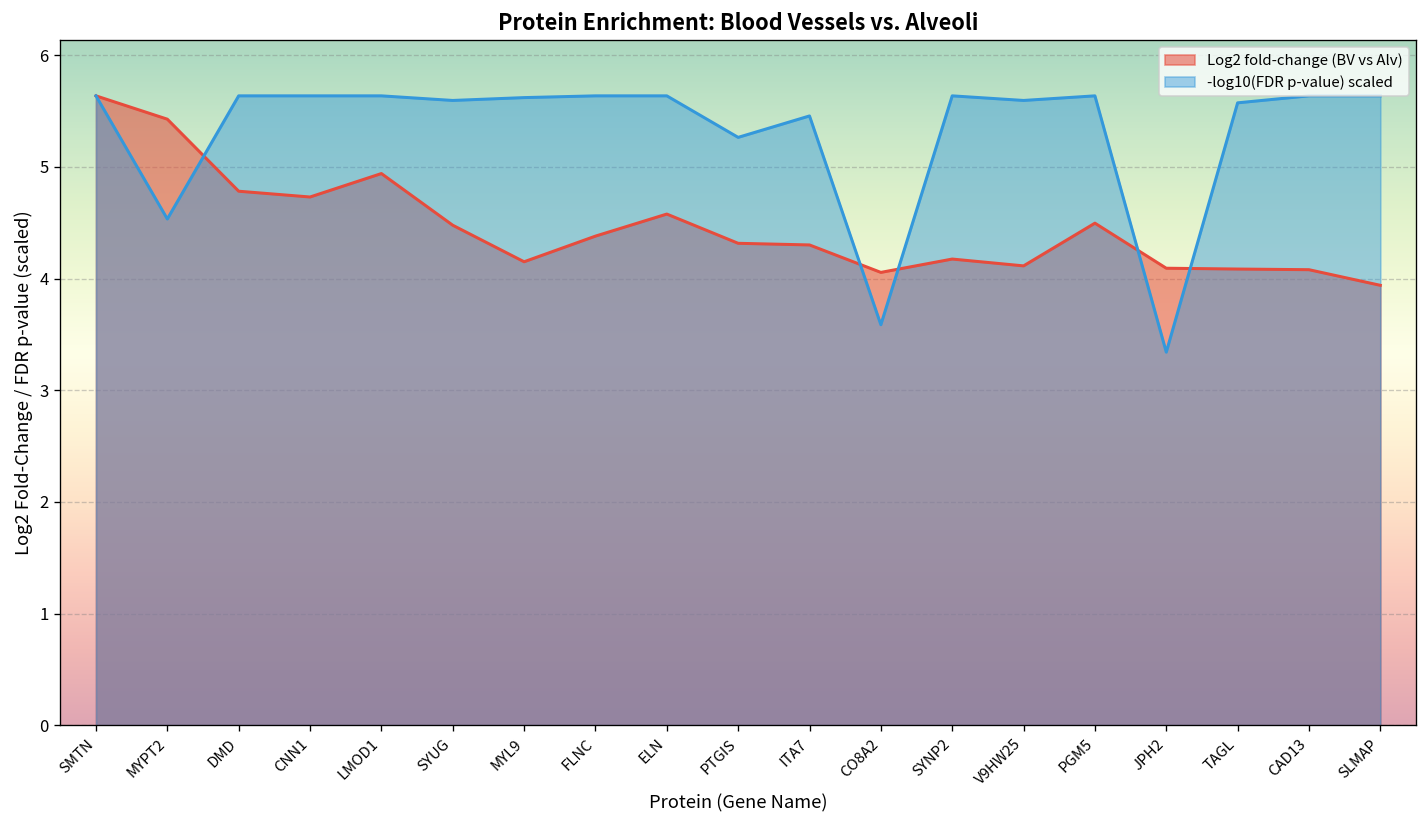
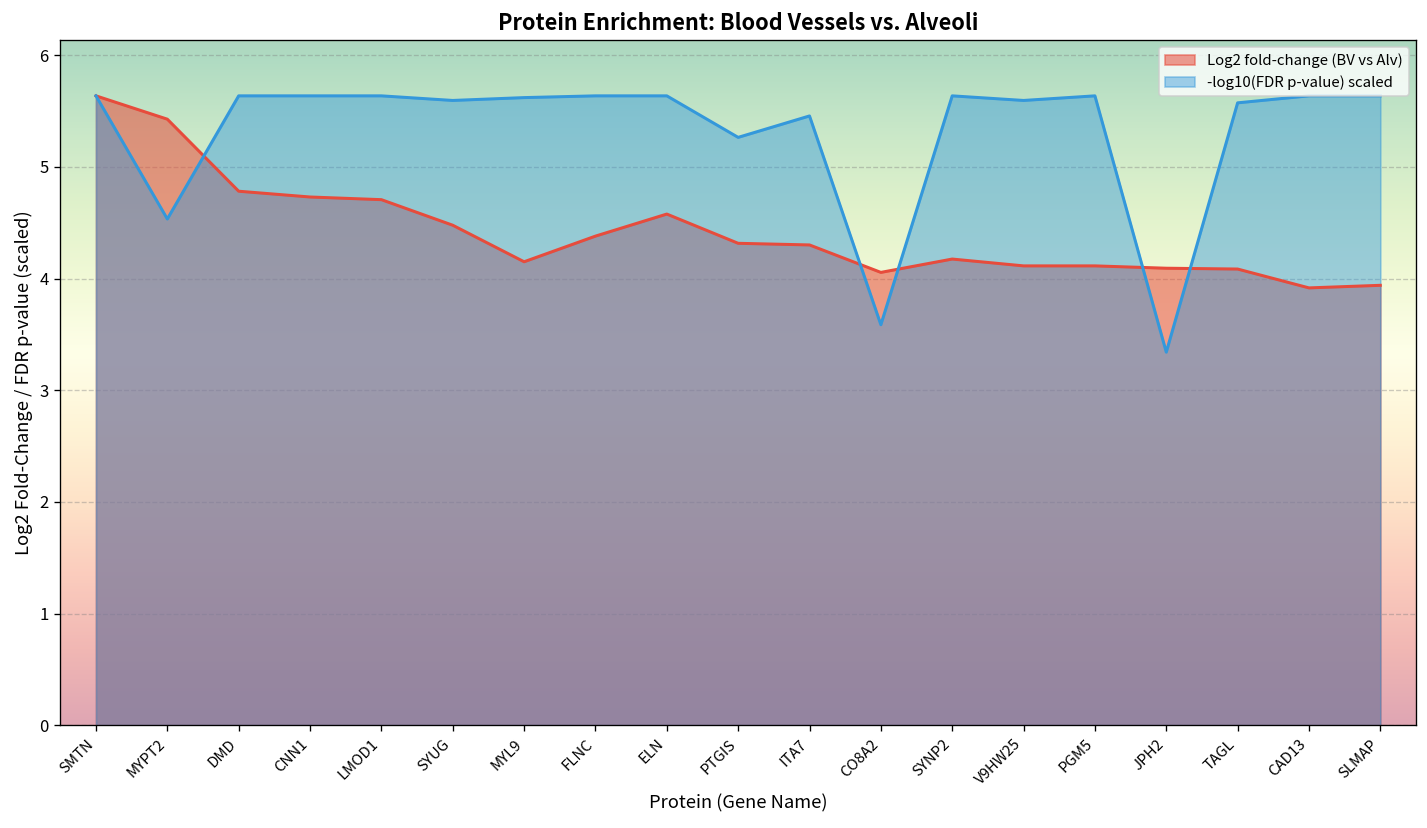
Log2 fold-change (BV vs Alv), LMOD1: 4.9 -> 4.7
Log2 fold-change (BV vs Alv), PGM5: 4.5 -> 4.1
Log2 fold-change (BV vs Alv), CAD13: 4.1 -> 3.9
